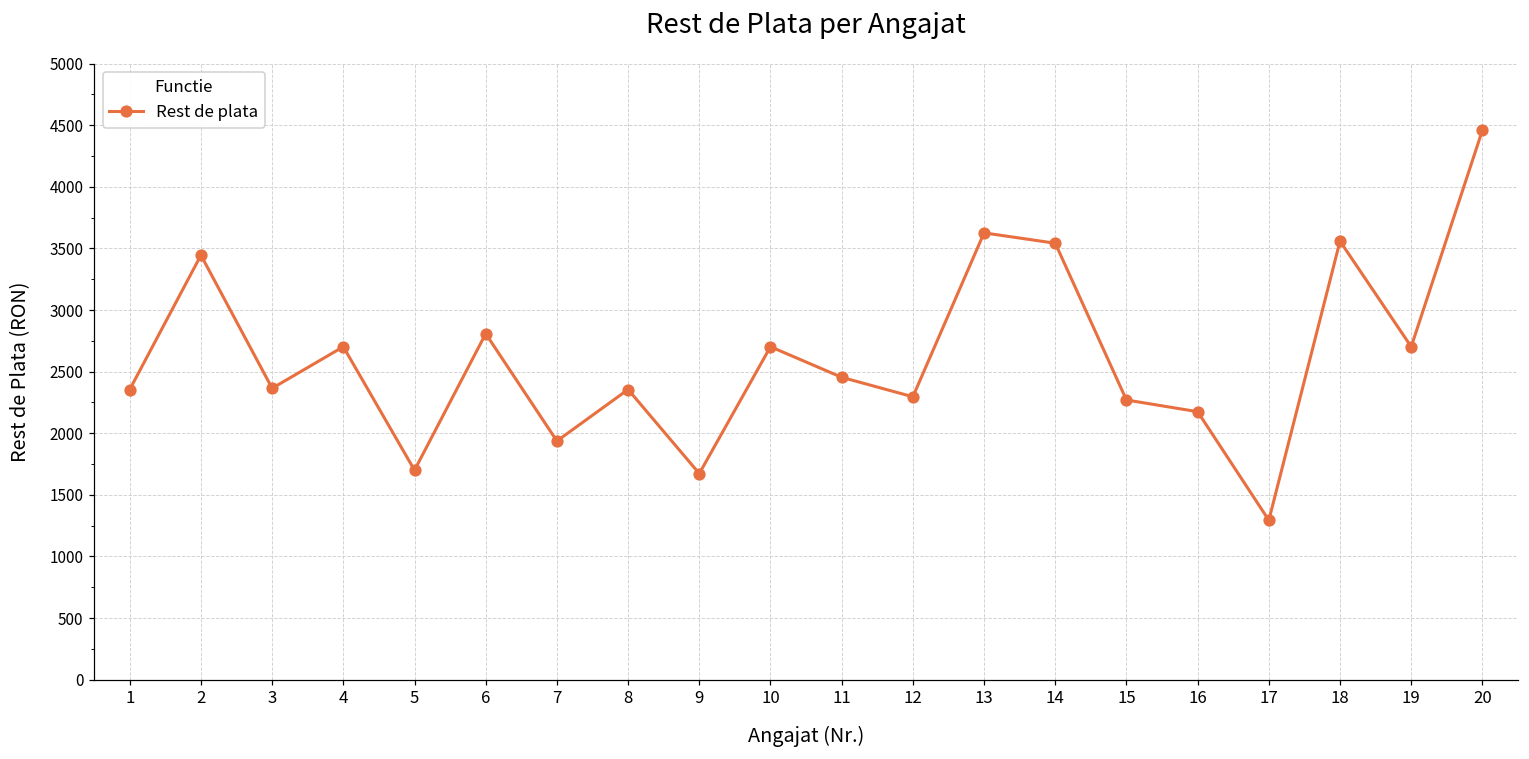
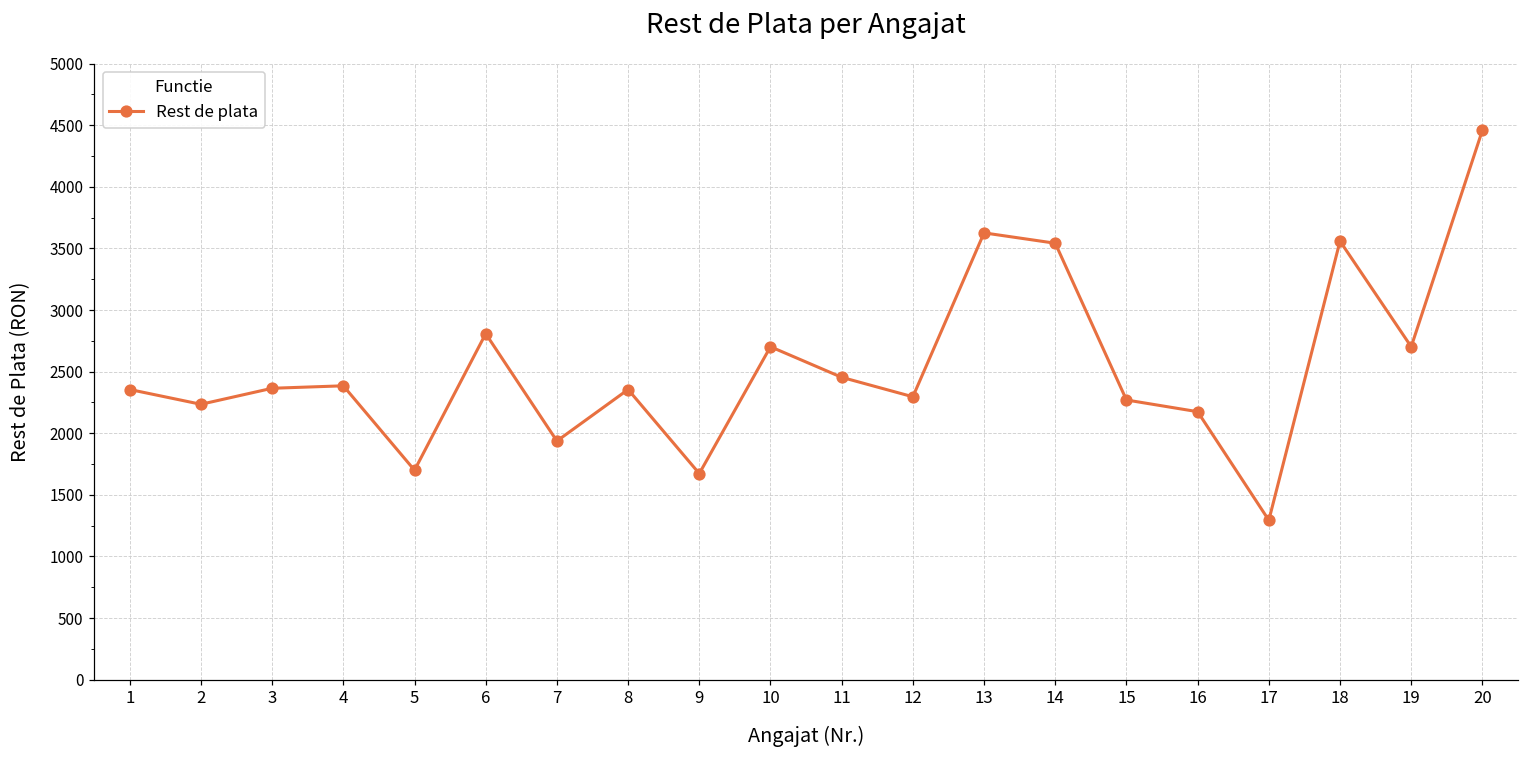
2: 3450 -> 2240
4: 2700 -> 2390
